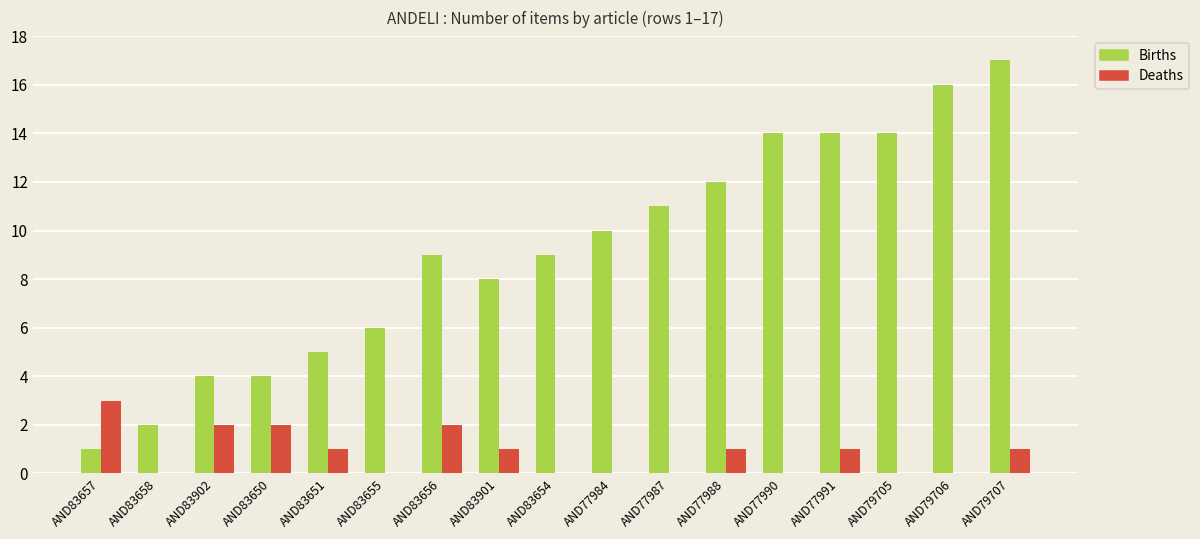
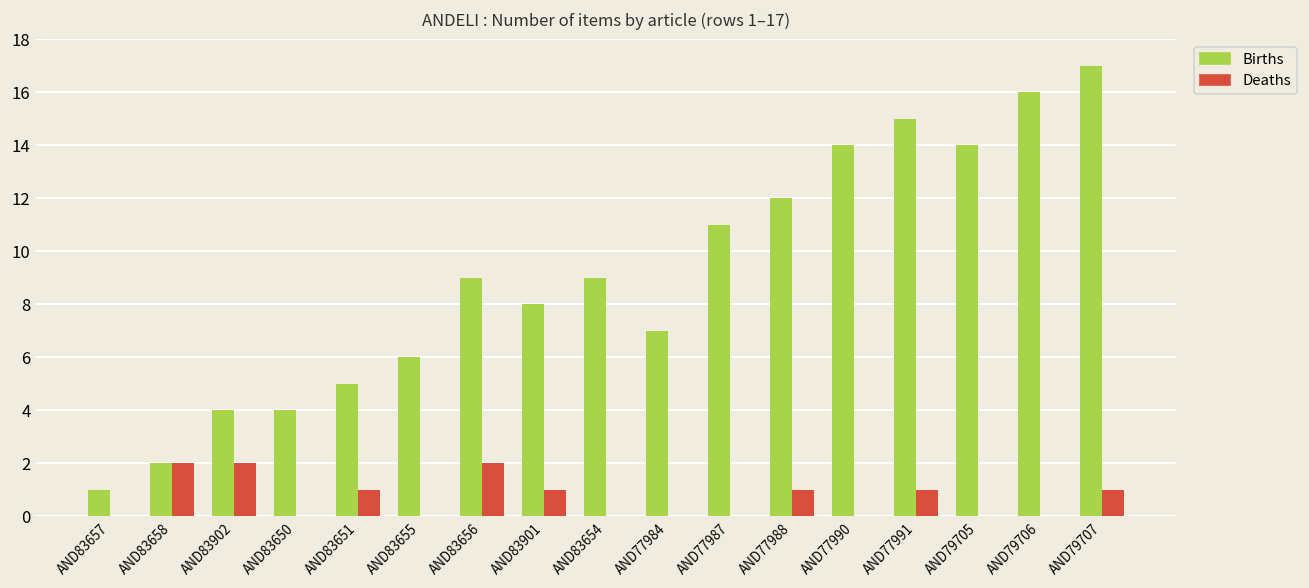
Deaths, AND83657: 3 -> 0
Deaths, AND83658: 0 -> 2
Deaths, AND83650: 2 -> 0
Births, AND77984: 10 -> 7
Births, AND77991: 14 -> 15
